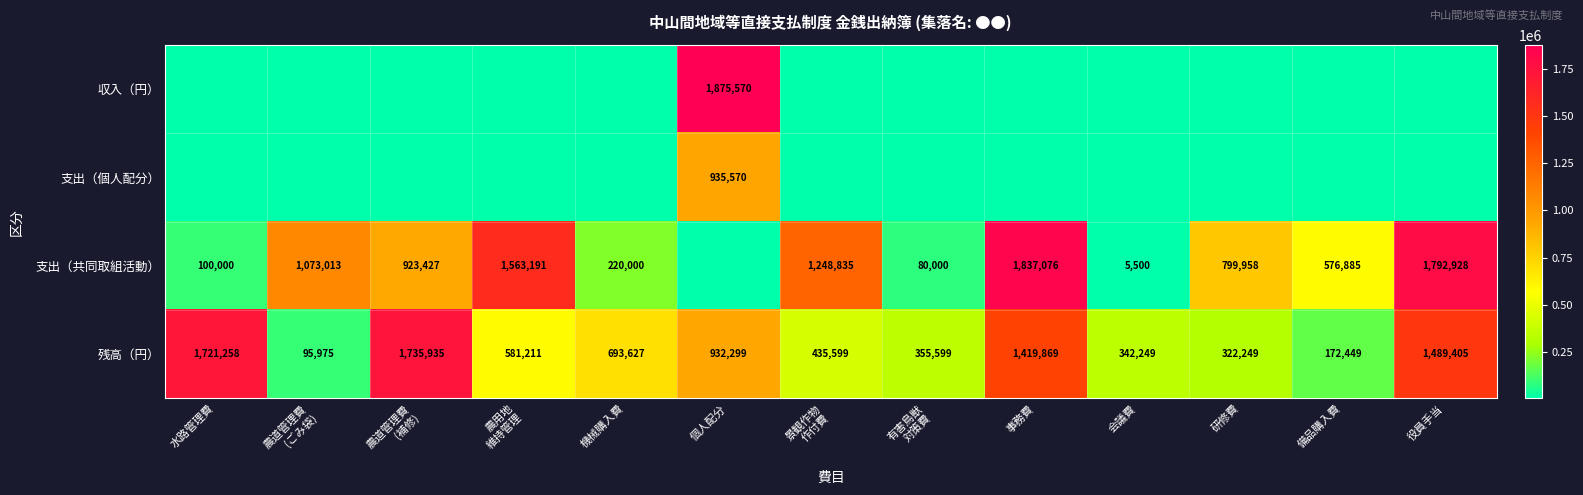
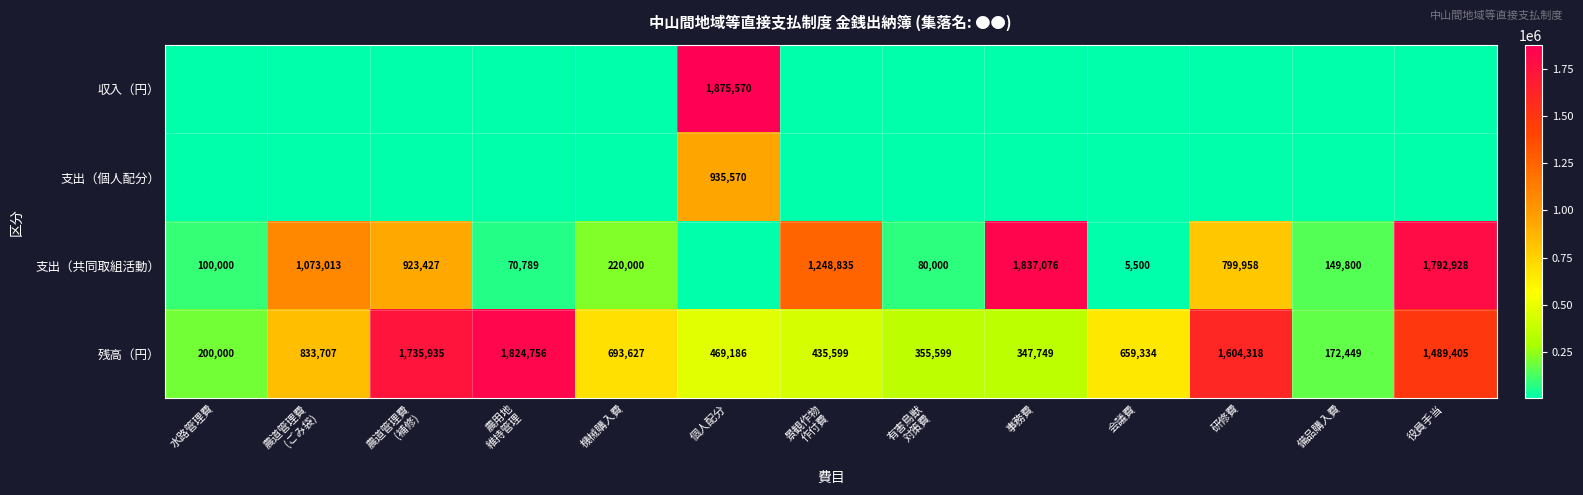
支出（共同取組活動）, 農用地 維持管理: 1,563,191 -> 70,789
支出（共同取組活動）, 備品購入費: 576,885 -> 149,800
残高（円）, 水路管理費: 1,721,258 -> 200,000
残高（円）, 農道管理費 (ごみ袋): 95,975 -> 833,707
残高（円）, 農用地 維持管理: 581,211 -> 1,824,756
残高（円）, 個人配分: 932,299 -> 469,186
残高（円）, 事務費: 1,419,869 -> 347,749
残高（円）, 会議費: 342,249 -> 659,334
残高（円）, 研修費: 322,249 -> 1,604,318
